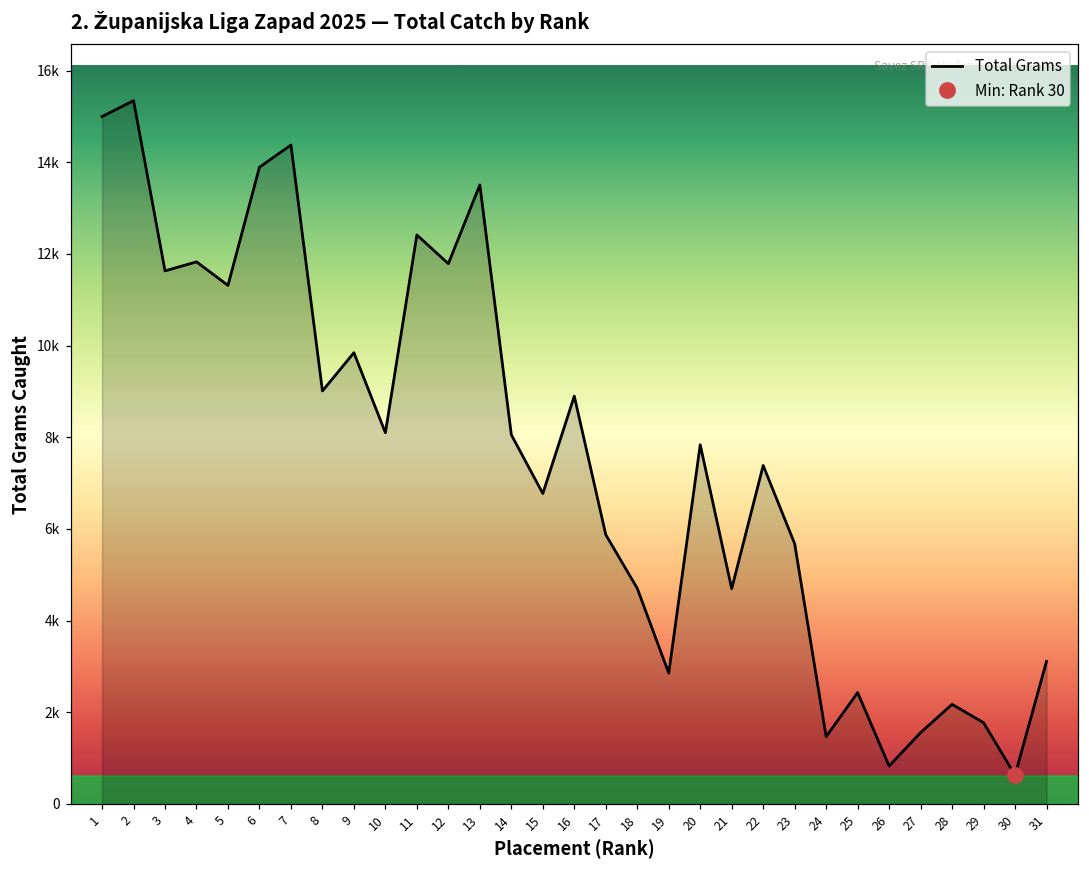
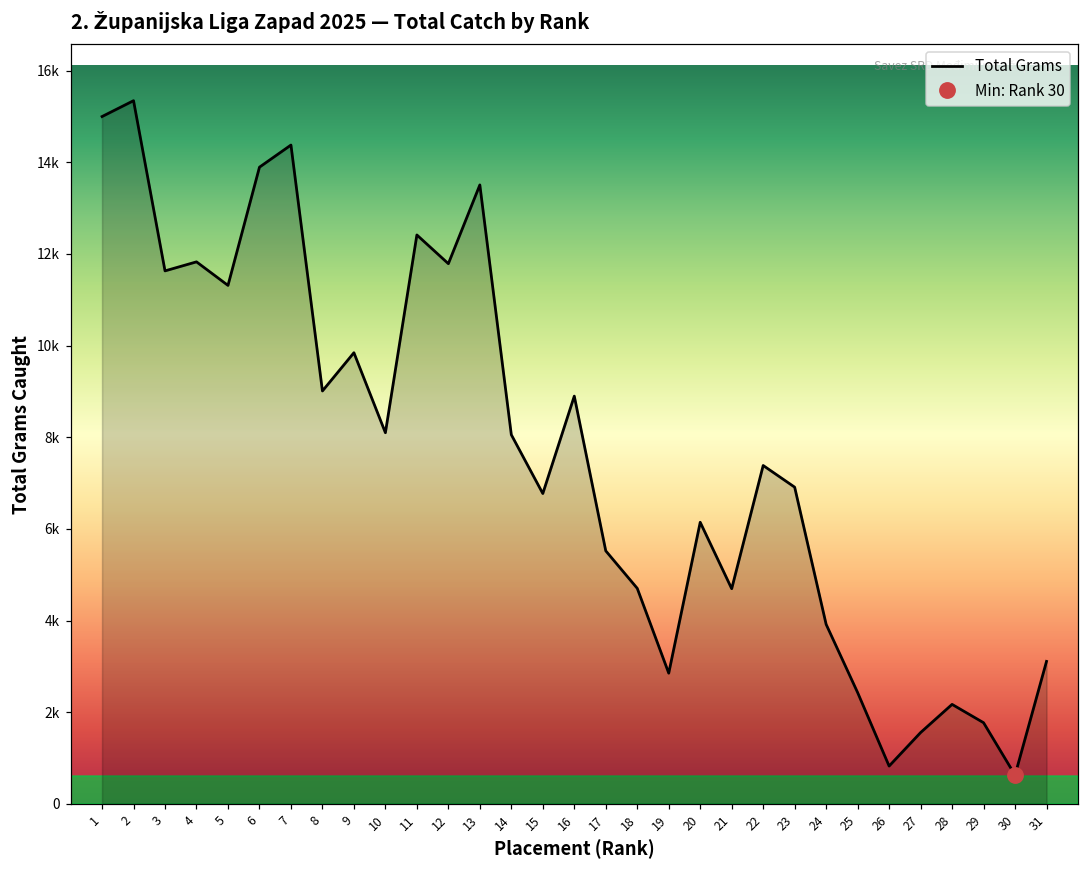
Total Grams, 17: 5900 -> 5500
Total Grams, 20: 7800 -> 6100
Total Grams, 23: 5700 -> 6900
Total Grams, 24: 1500 -> 3900
